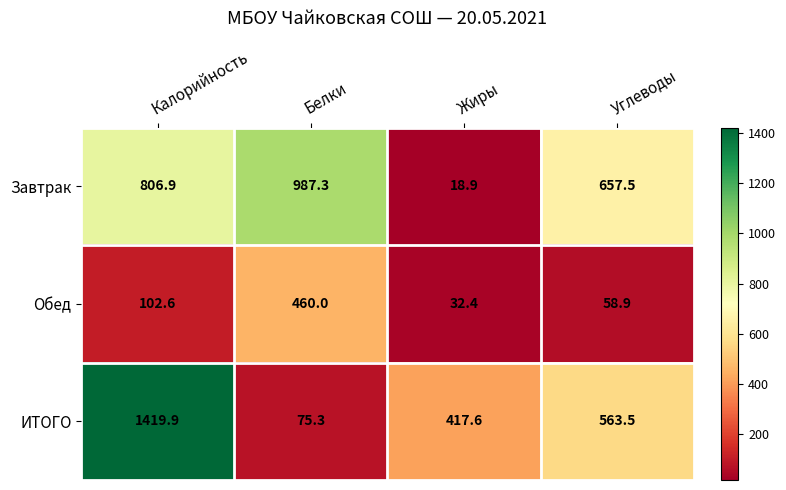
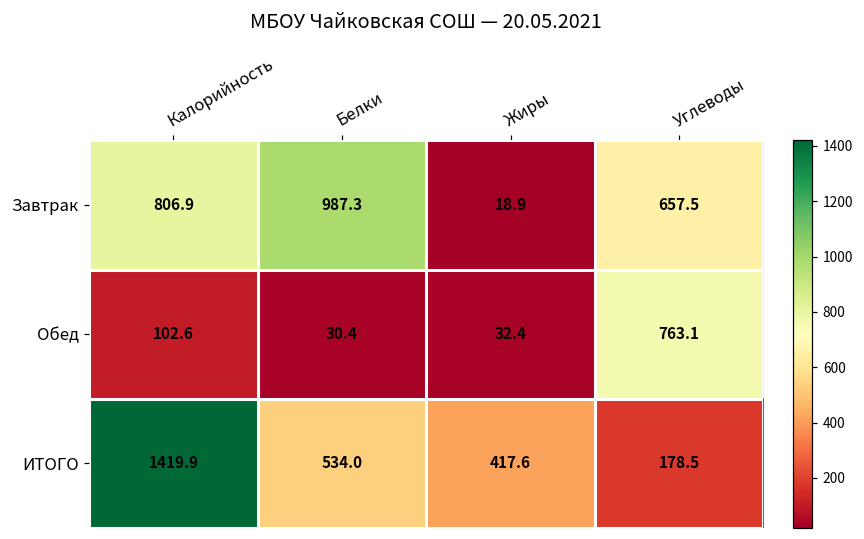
Обед, Белки: 460.0 -> 30.4
Обед, Углеводы: 58.9 -> 763.1
ИТОГО, Белки: 75.3 -> 534.0
ИТОГО, Углеводы: 563.5 -> 178.5
